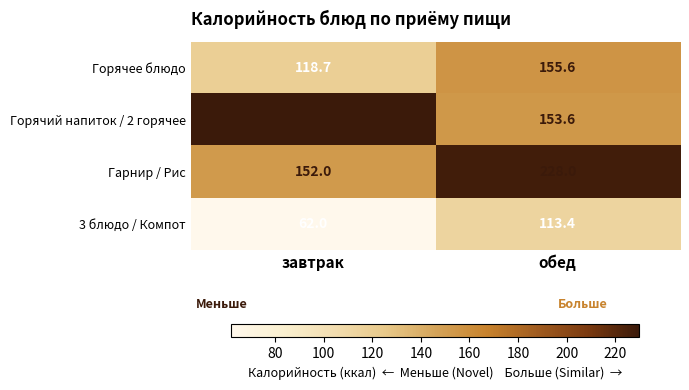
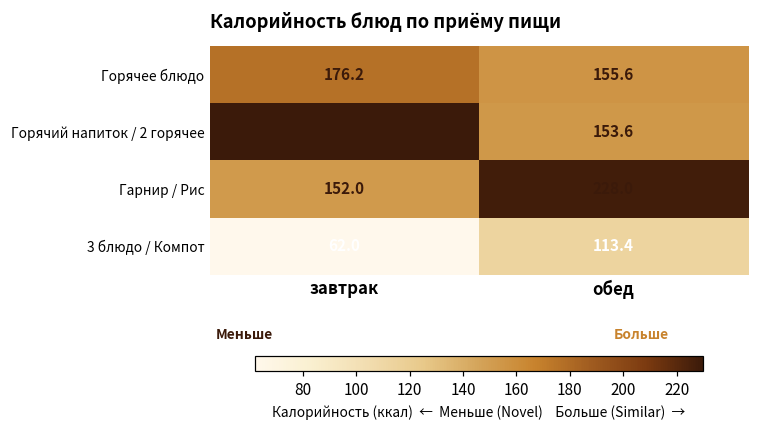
Горячее блюдо, завтрак: 118.7 -> 176.2
